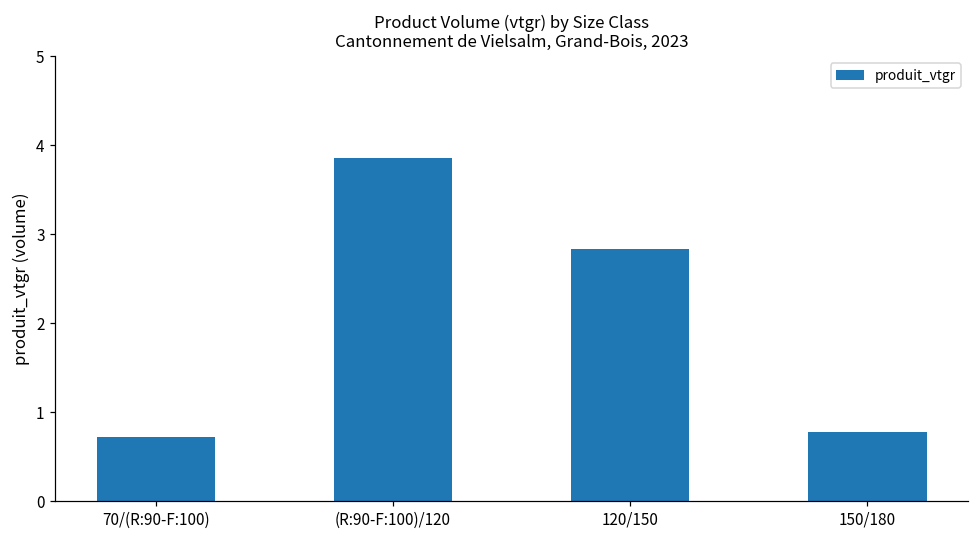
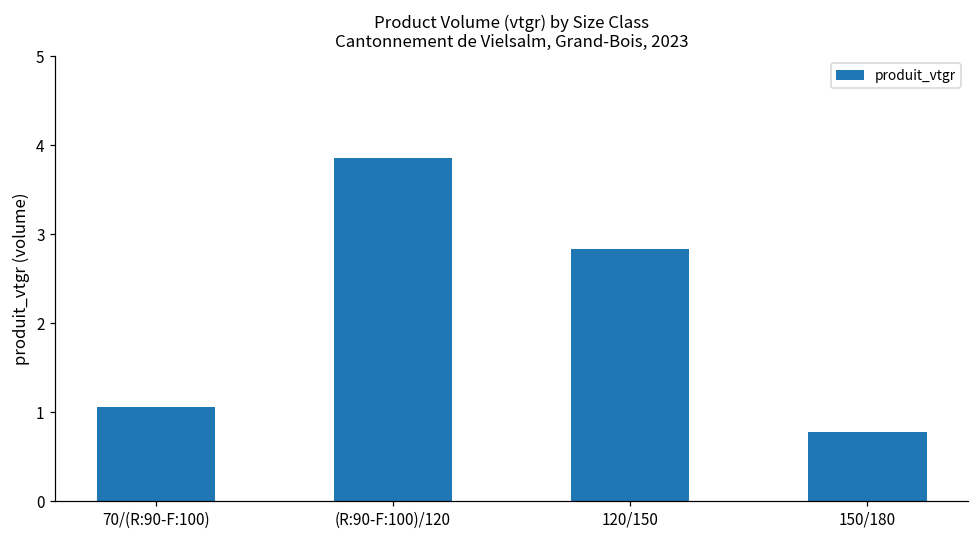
70/(R:90-F:100): 0.7 -> 1.1
